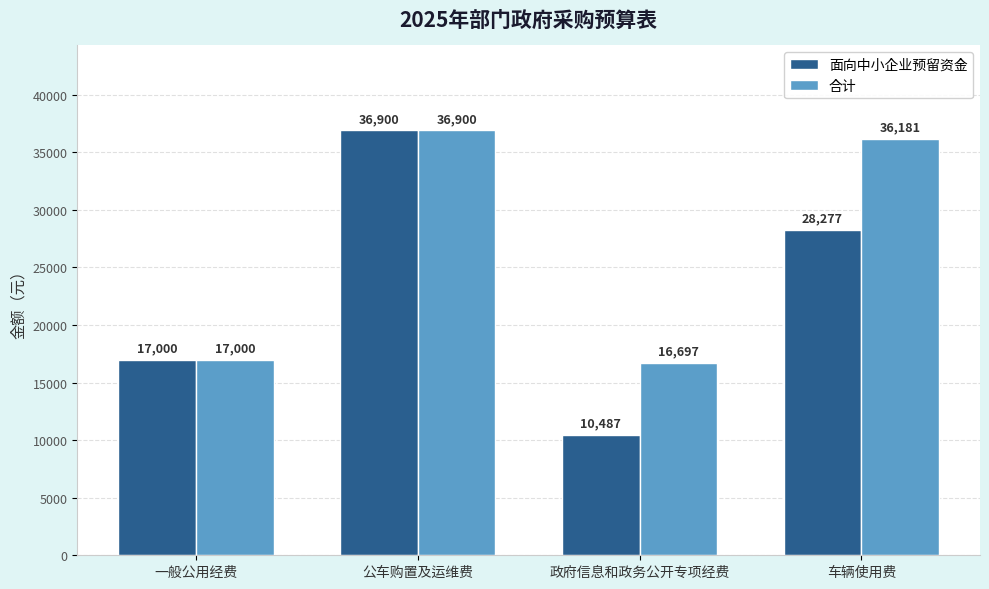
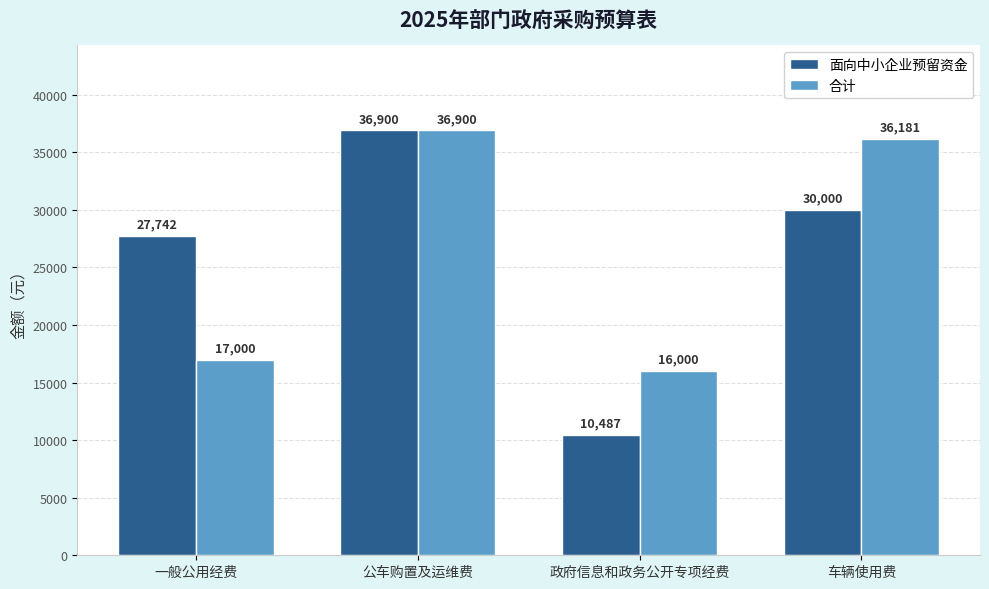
面向中小企业预留资金, 一般公用经费: 17,000 -> 27,742
合计, 政府信息和政务公开专项经费: 16,697 -> 16,000
面向中小企业预留资金, 车辆使用费: 28,277 -> 30,000
